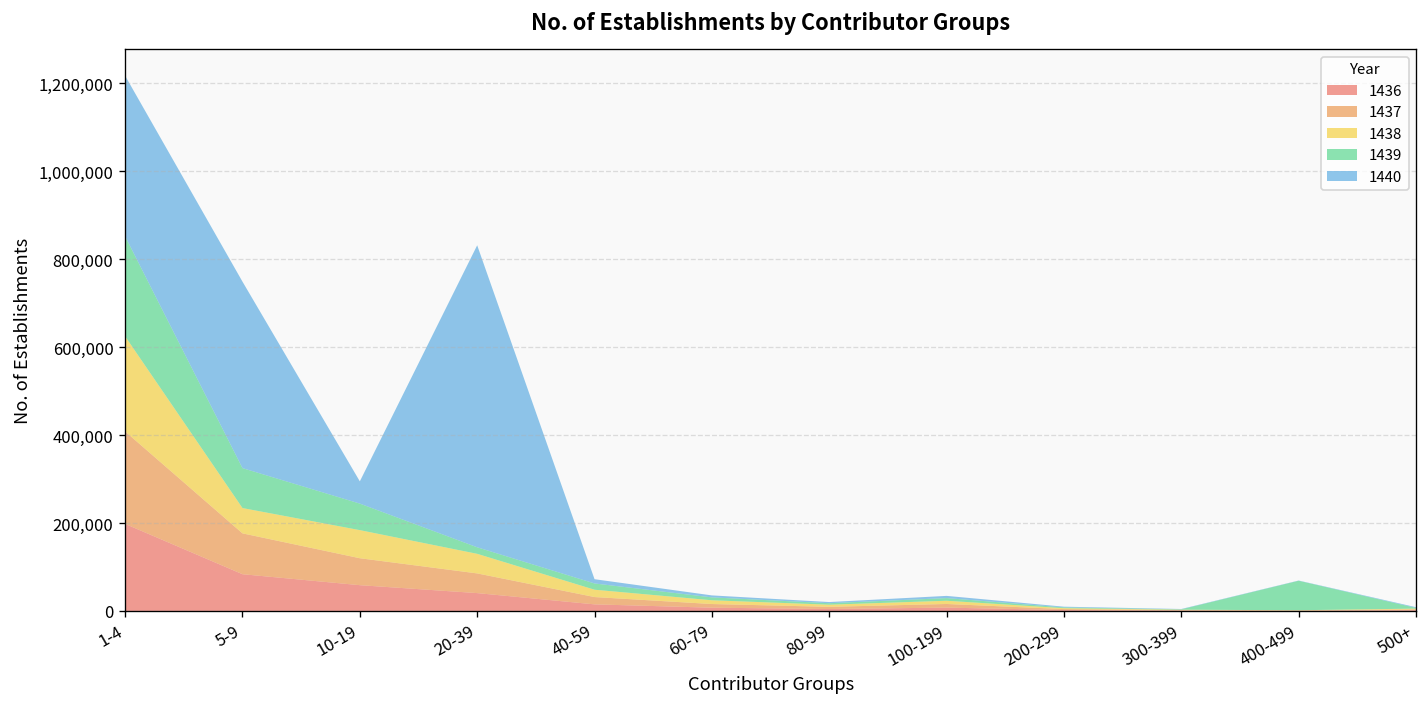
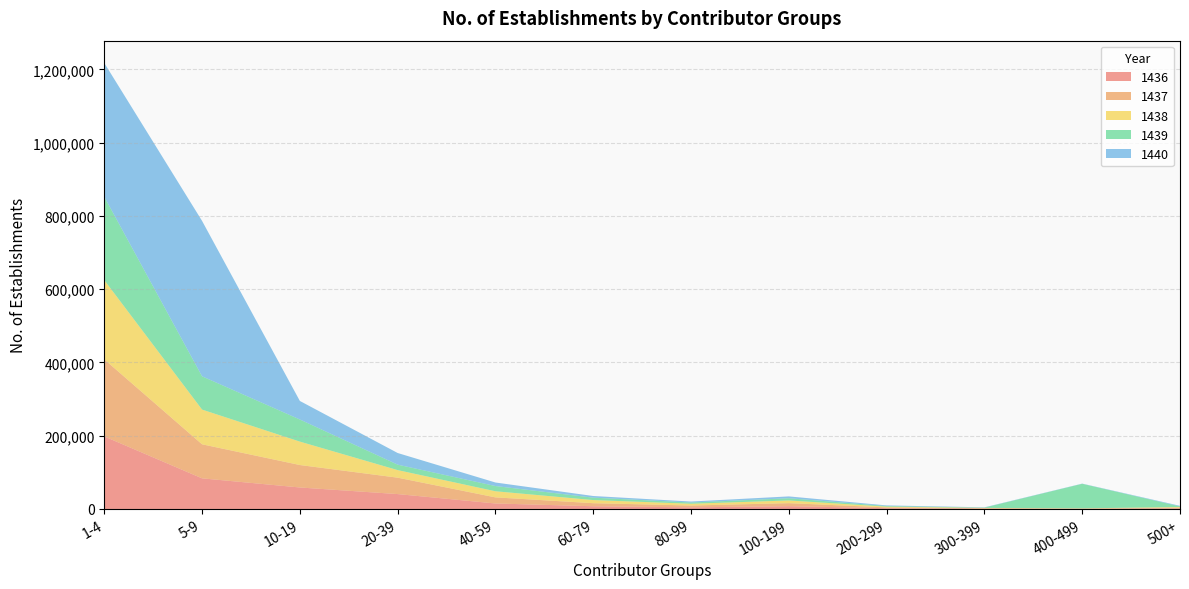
1438, 5-9: 60,000 -> 90,000
1438, 20-39: 40,000 -> 20,000
1440, 20-39: 690,000 -> 30,000
